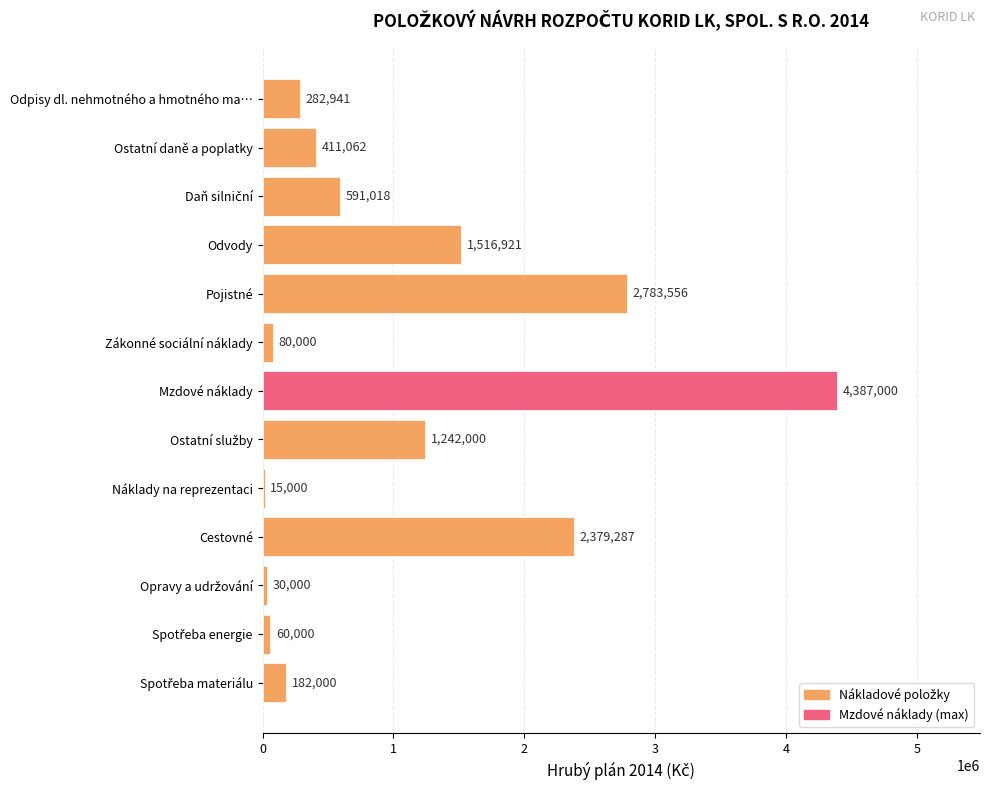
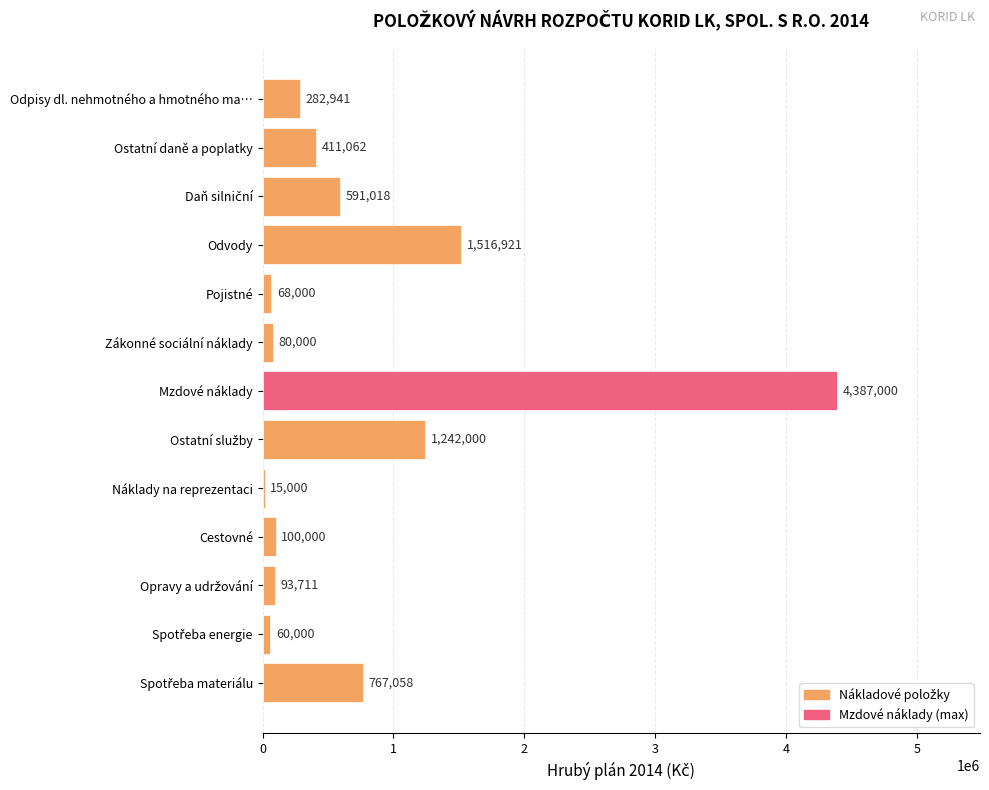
Pojistné: 2,783,556 -> 68,000
Cestovné: 2,379,287 -> 100,000
Opravy a udržování: 30,000 -> 93,711
Spotřeba materiálu: 182,000 -> 767,058
